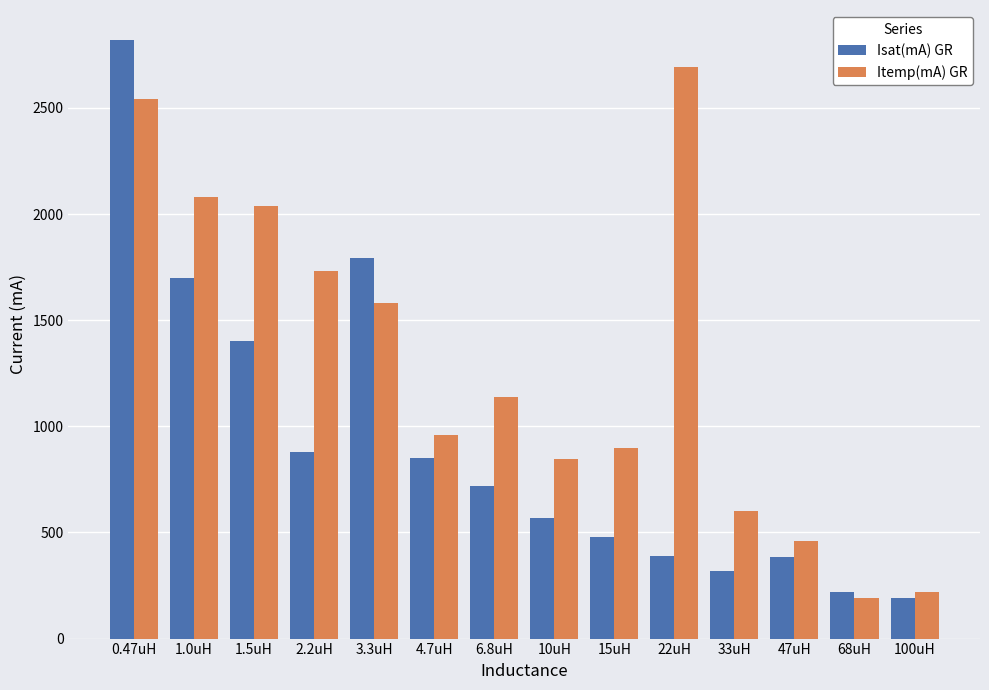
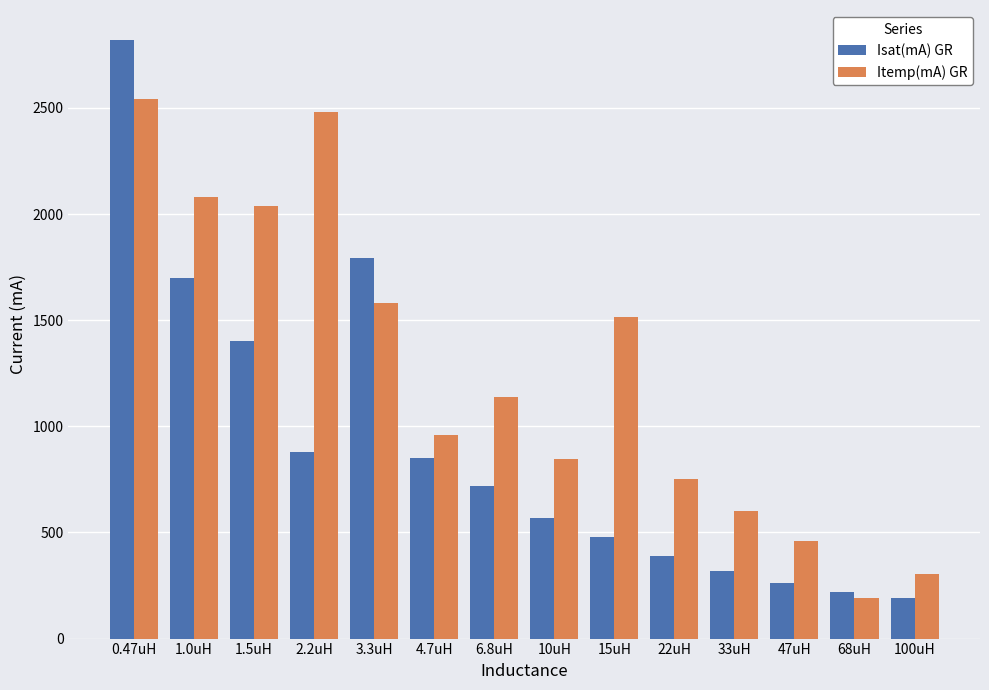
Itemp(mA) GR, 2.2uH: 1730 -> 2480
Itemp(mA) GR, 15uH: 900 -> 1510
Itemp(mA) GR, 22uH: 2690 -> 750
Isat(mA) GR, 47uH: 390 -> 260
Itemp(mA) GR, 100uH: 220 -> 310
